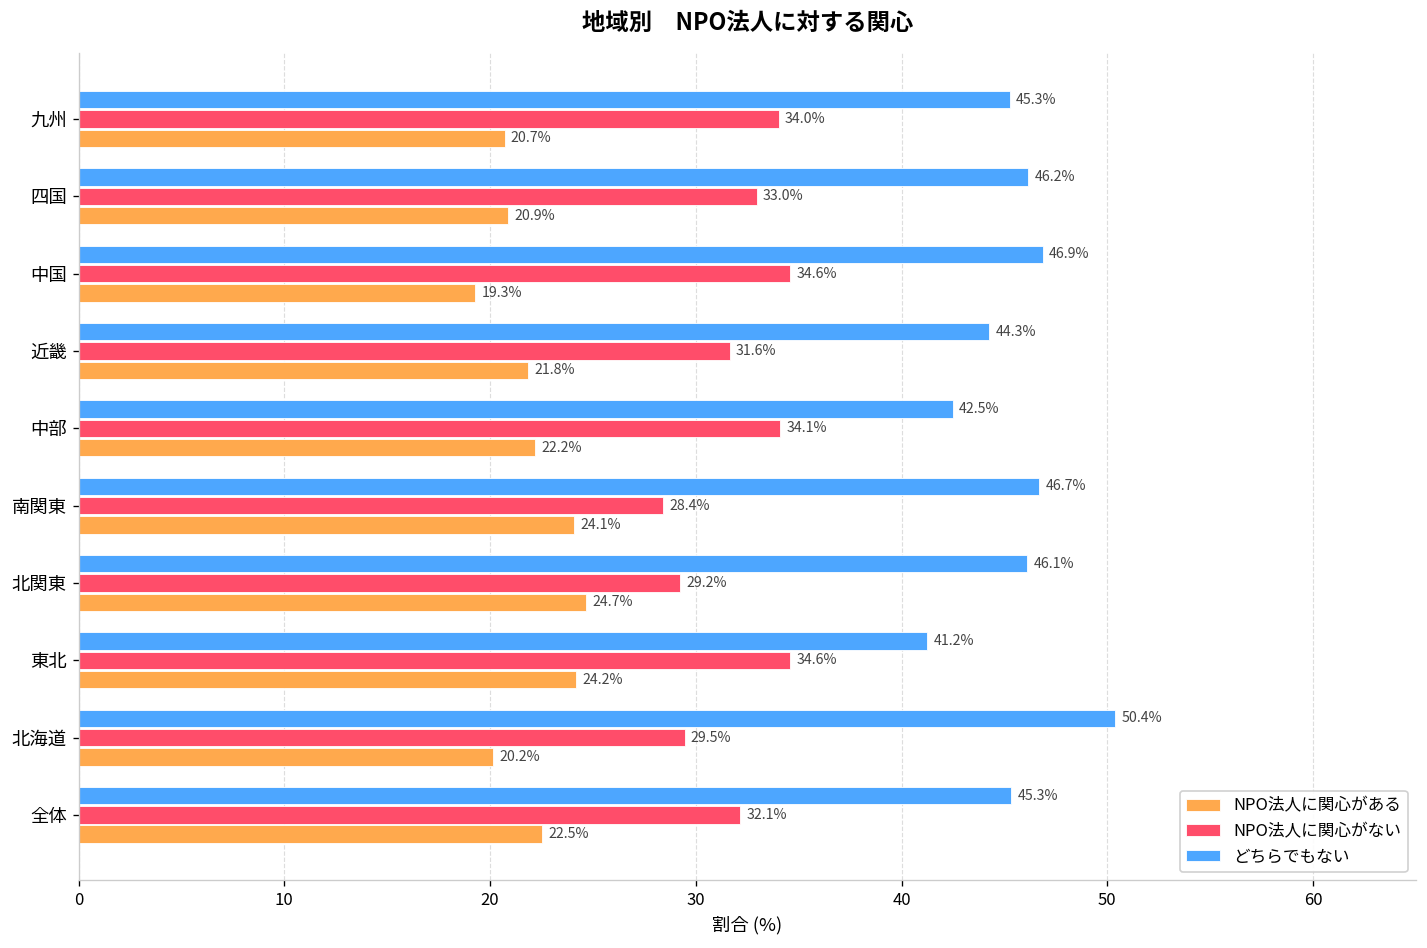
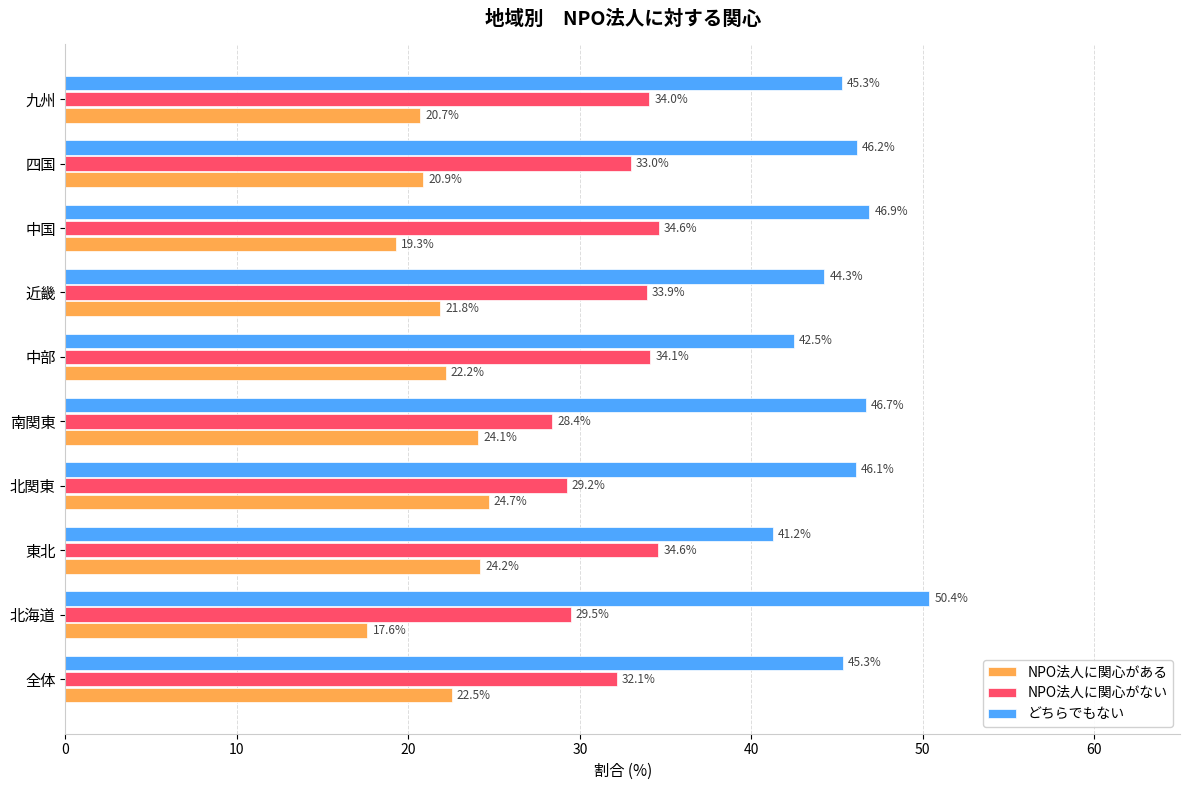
NPO法人に関心がない, 近畿: 31.6% -> 33.9%
NPO法人に関心がある, 北海道: 20.2% -> 17.6%
